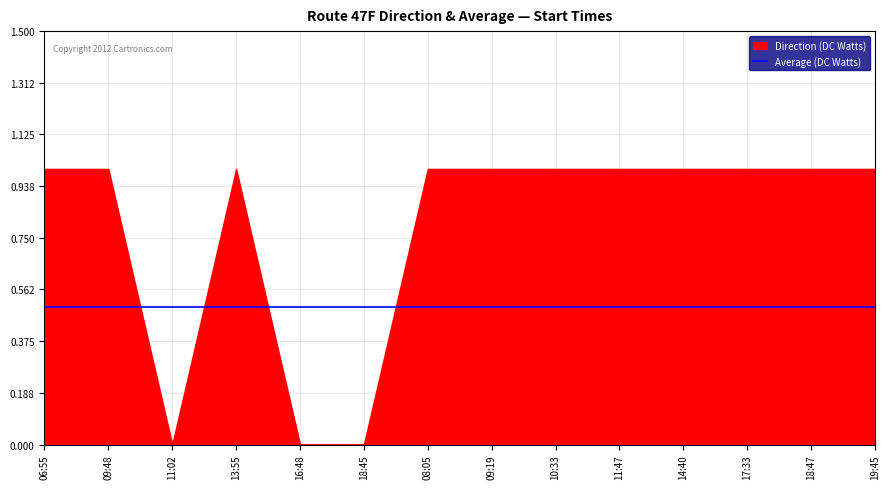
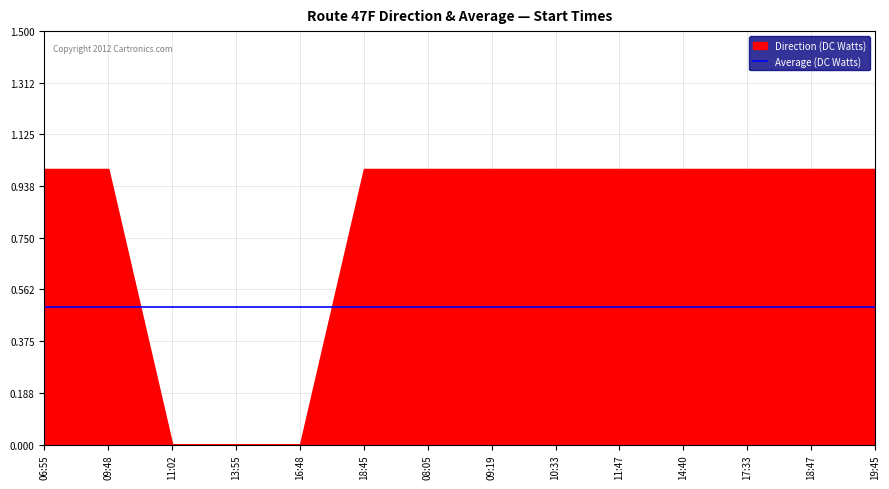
Direction (DC Watts), 13:55: 1 -> 0
Direction (DC Watts), 18:45: 0 -> 1
